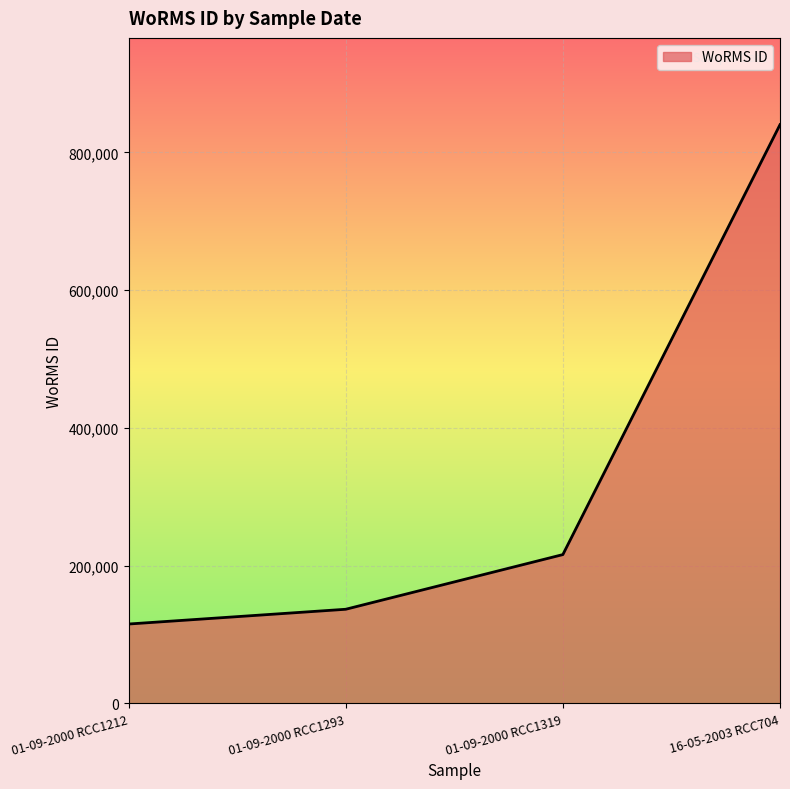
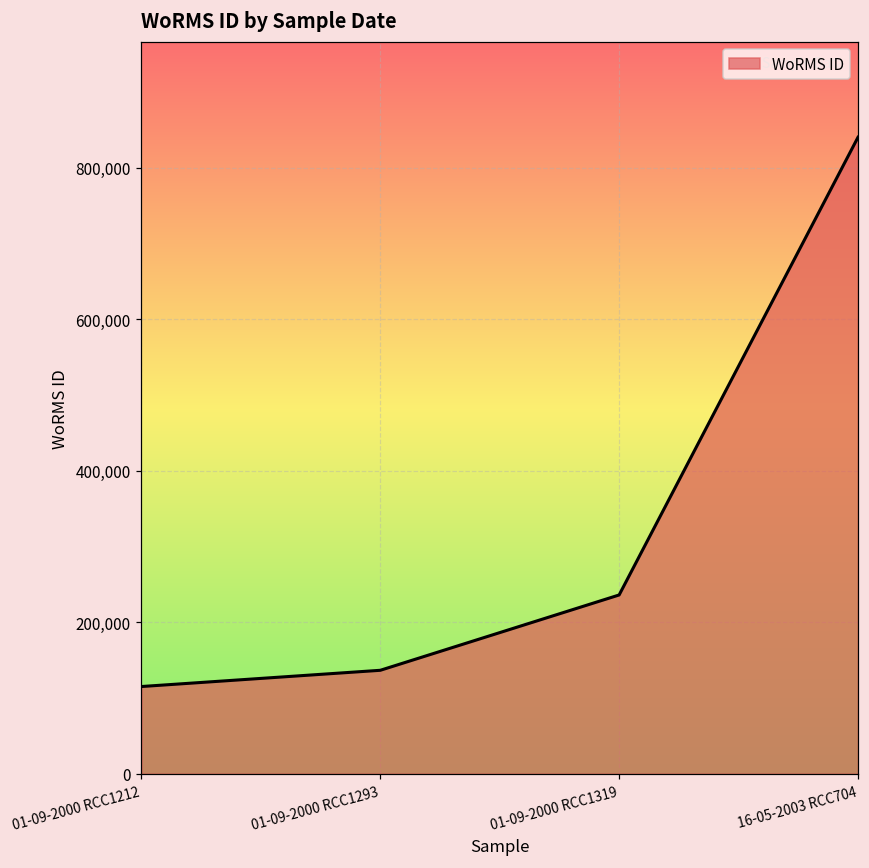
01-09-2000 RCC1319: 220,000 -> 240,000
